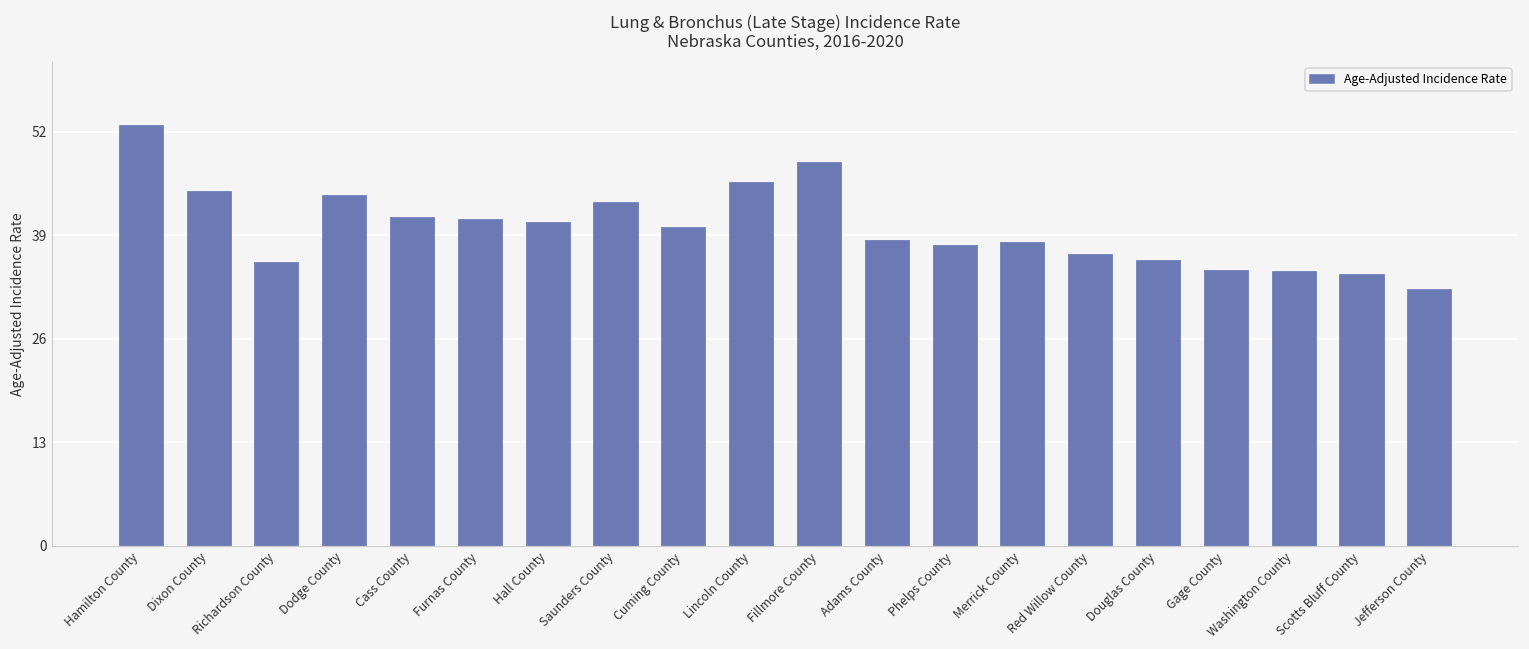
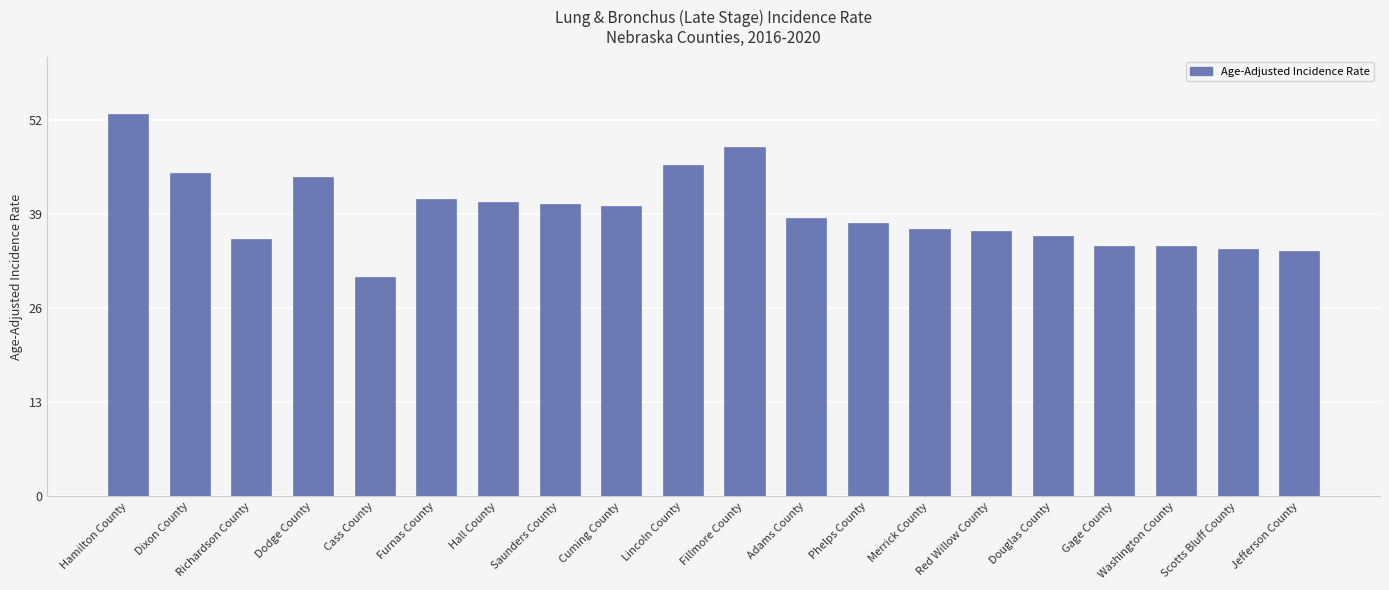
Cass County: 41 -> 30
Saunders County: 43 -> 40
Merrick County: 38 -> 37
Jefferson County: 32 -> 34
